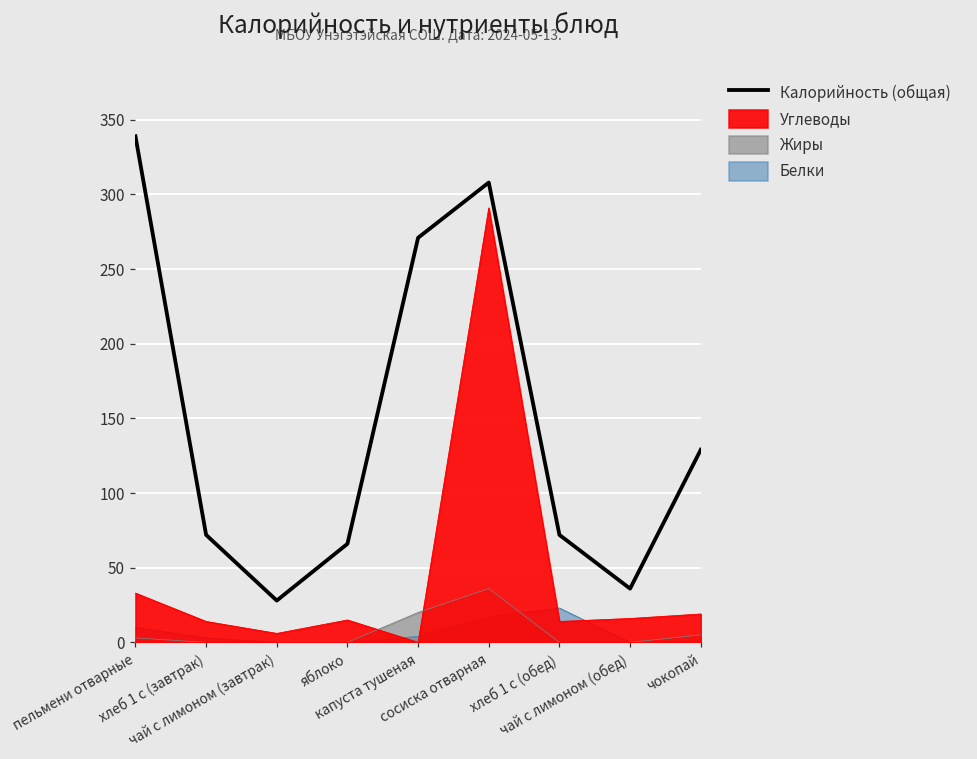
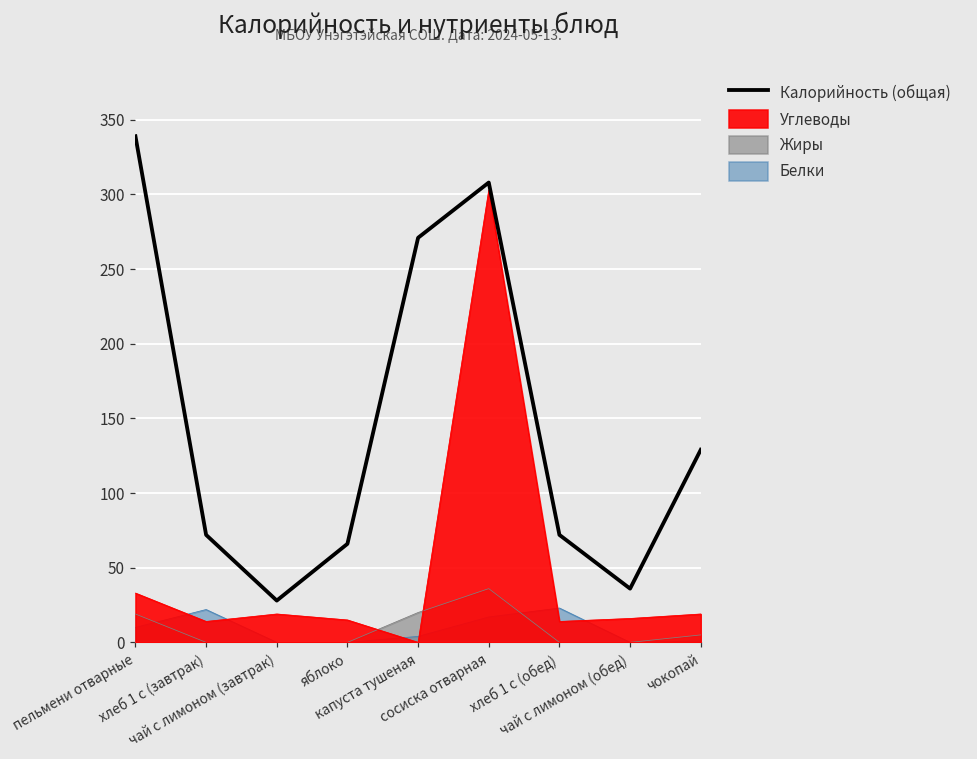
Жиры, пельмени отварные: 3 -> 19
Белки, хлеб 1 с (завтрак): 3 -> 22
Углеводы, чай с лимоном (завтрак): 6 -> 19
Углеводы, сосиска отварная: 291 -> 303
